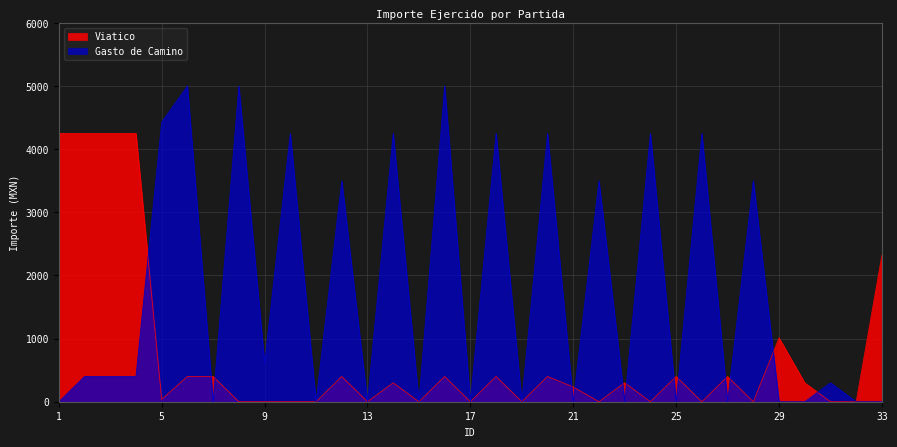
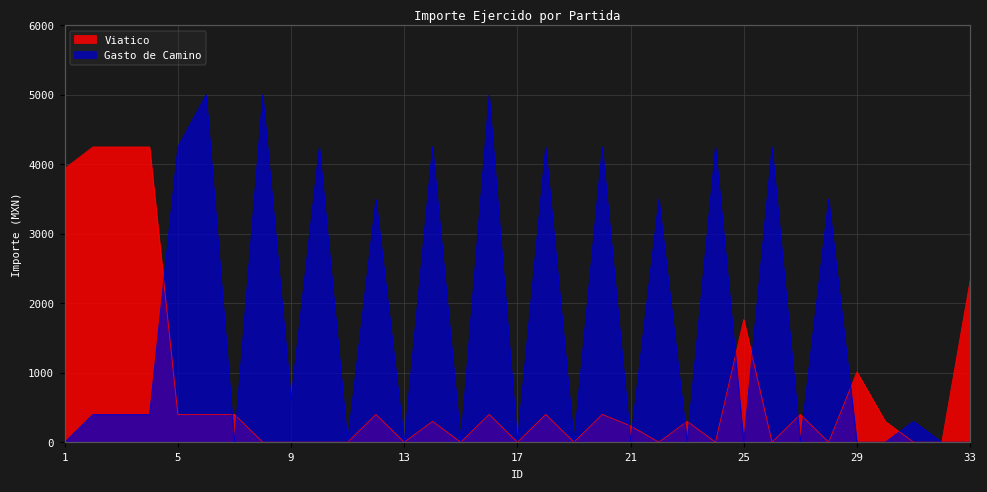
Viatico, 1: 4300 -> 3900
Viatico, 5: 0 -> 400
Gasto de Camino, 5: 4400 -> 4300
Viatico, 25: 400 -> 1800
